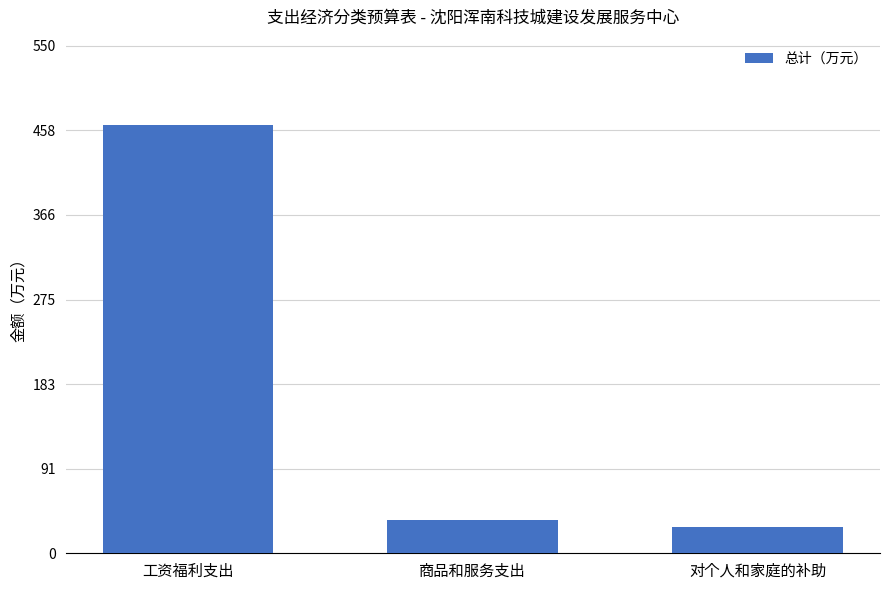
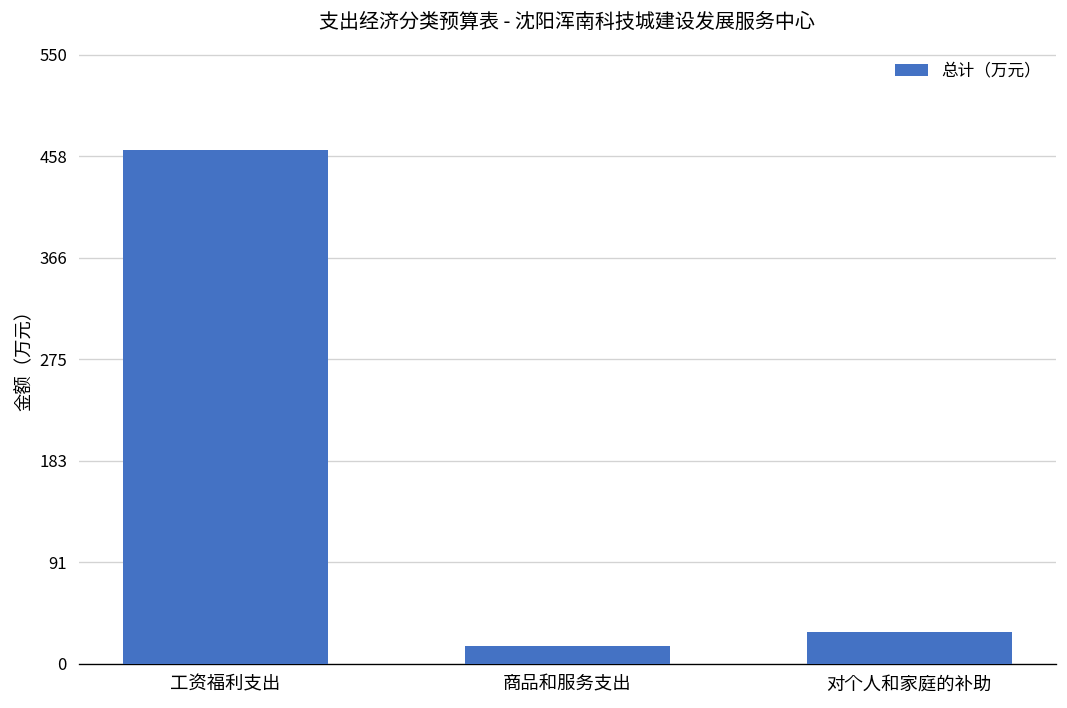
商品和服务支出: 40 -> 20
